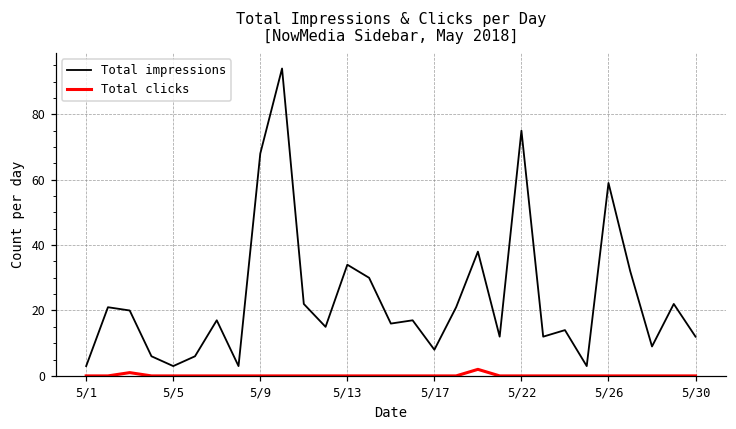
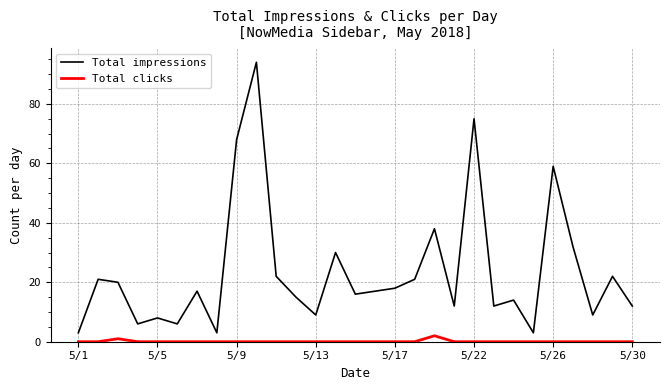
Total impressions, 5/5: 3 -> 8
Total impressions, 5/13: 34 -> 9
Total impressions, 5/17: 8 -> 18
